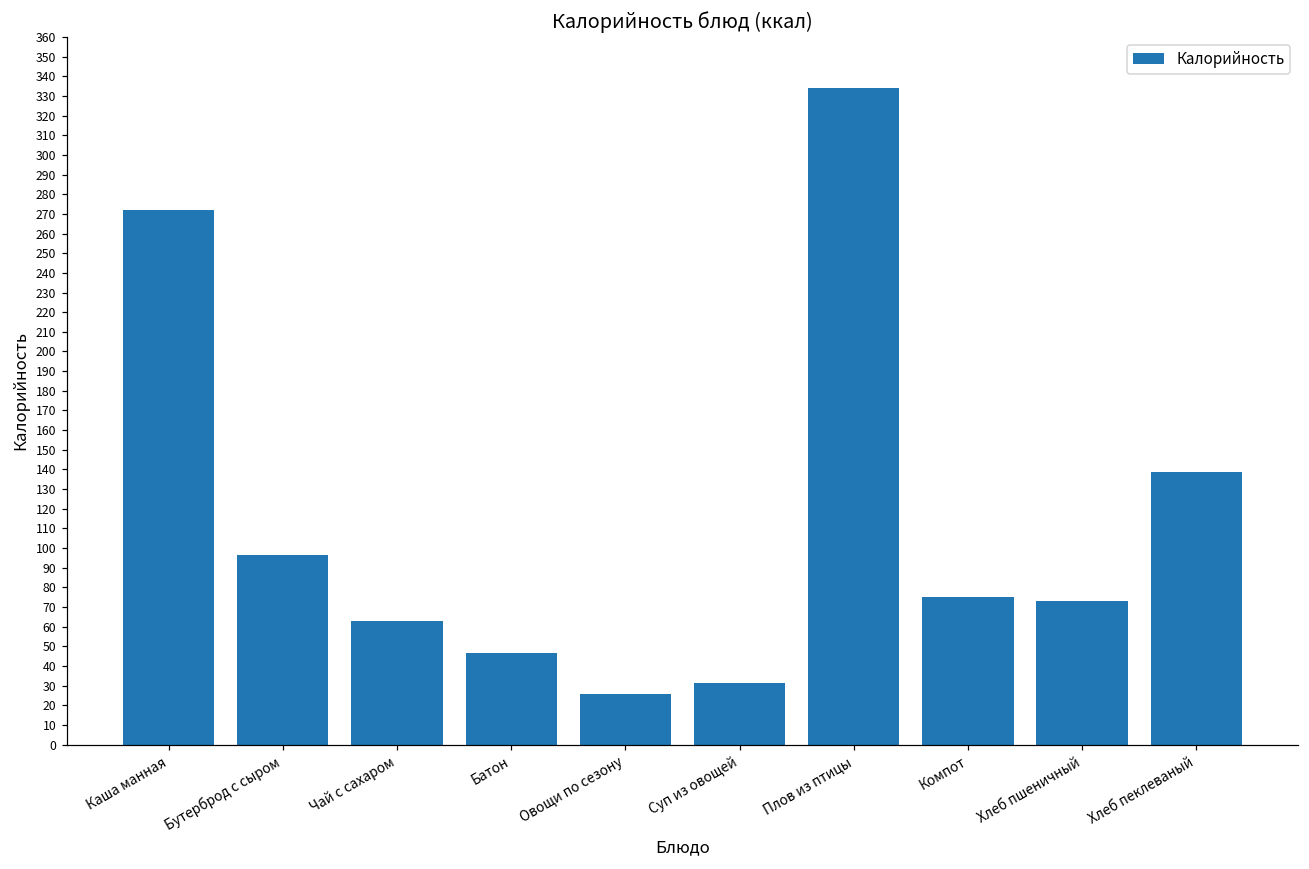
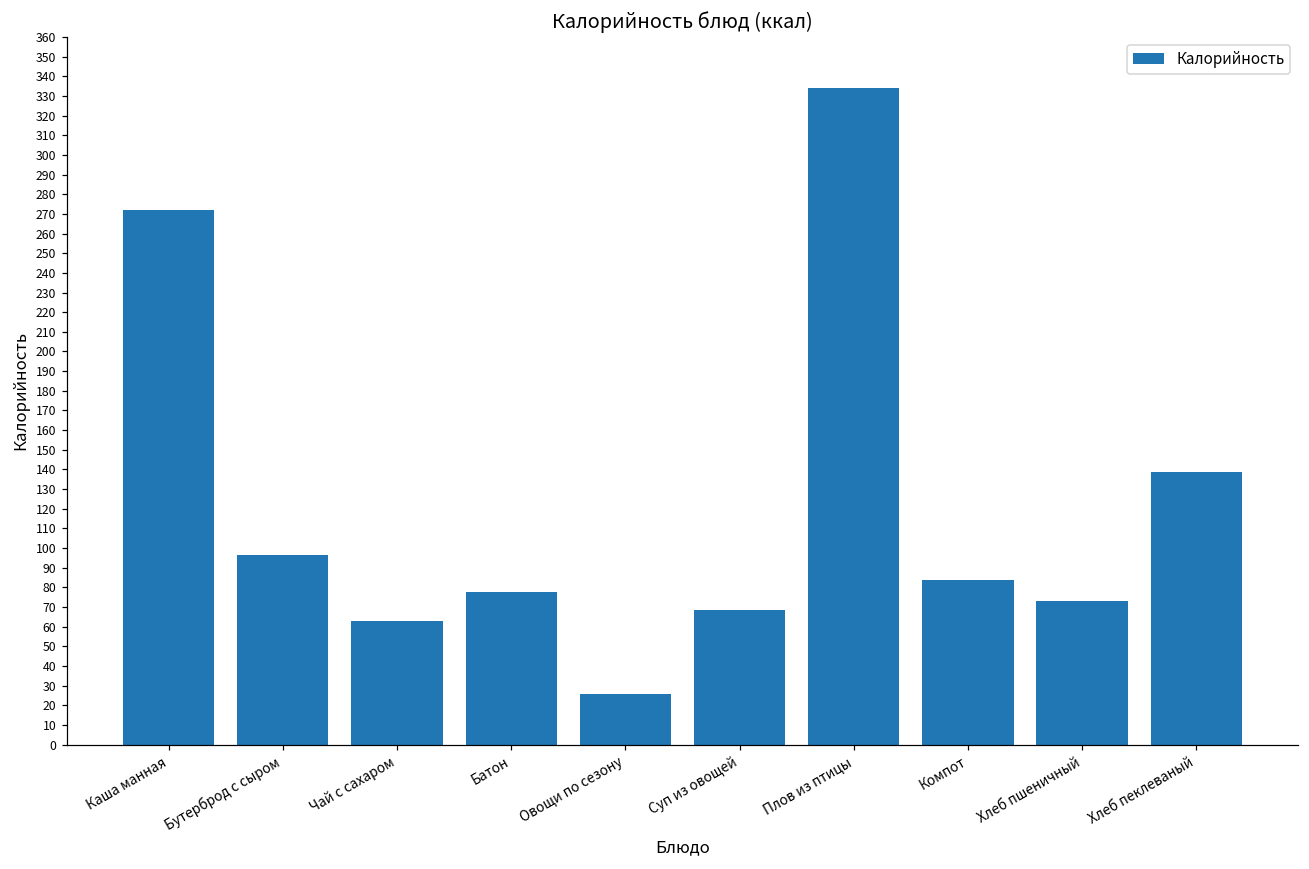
Батон: 47 -> 78
Суп из овощей: 31 -> 68
Компот: 75 -> 84
